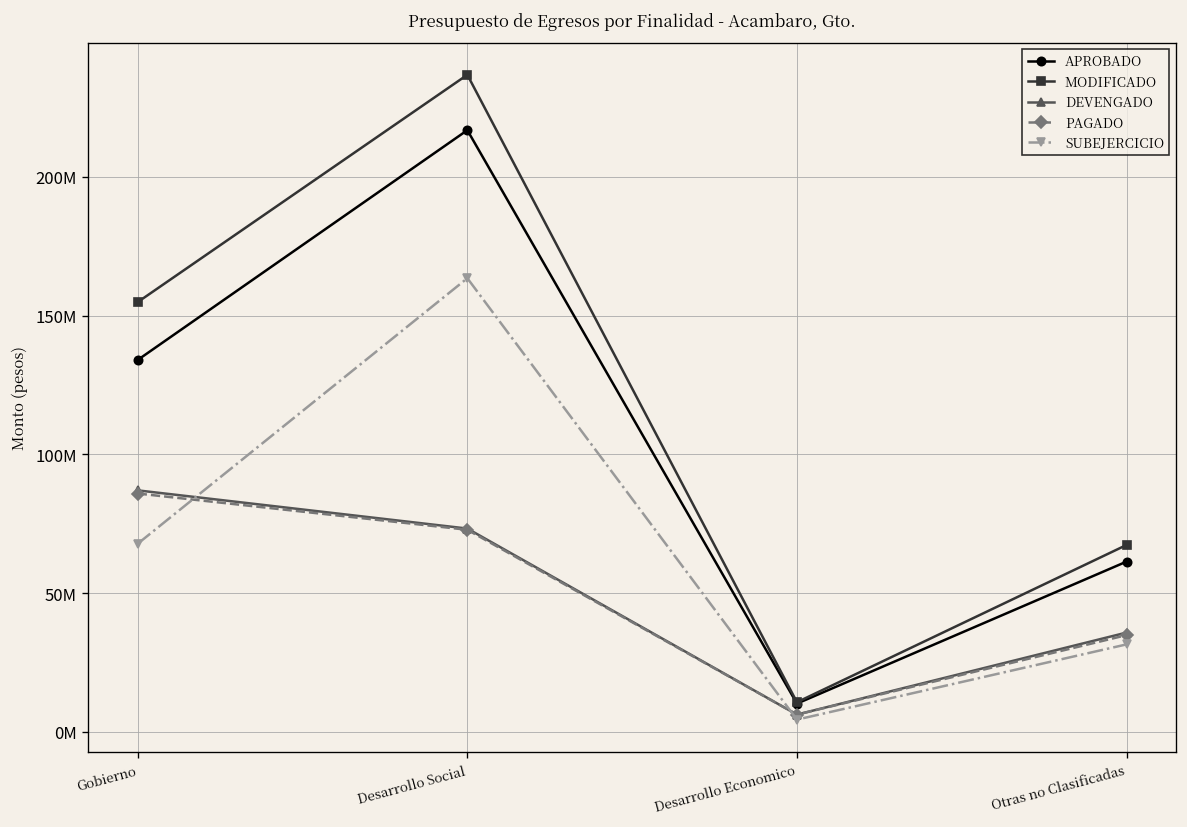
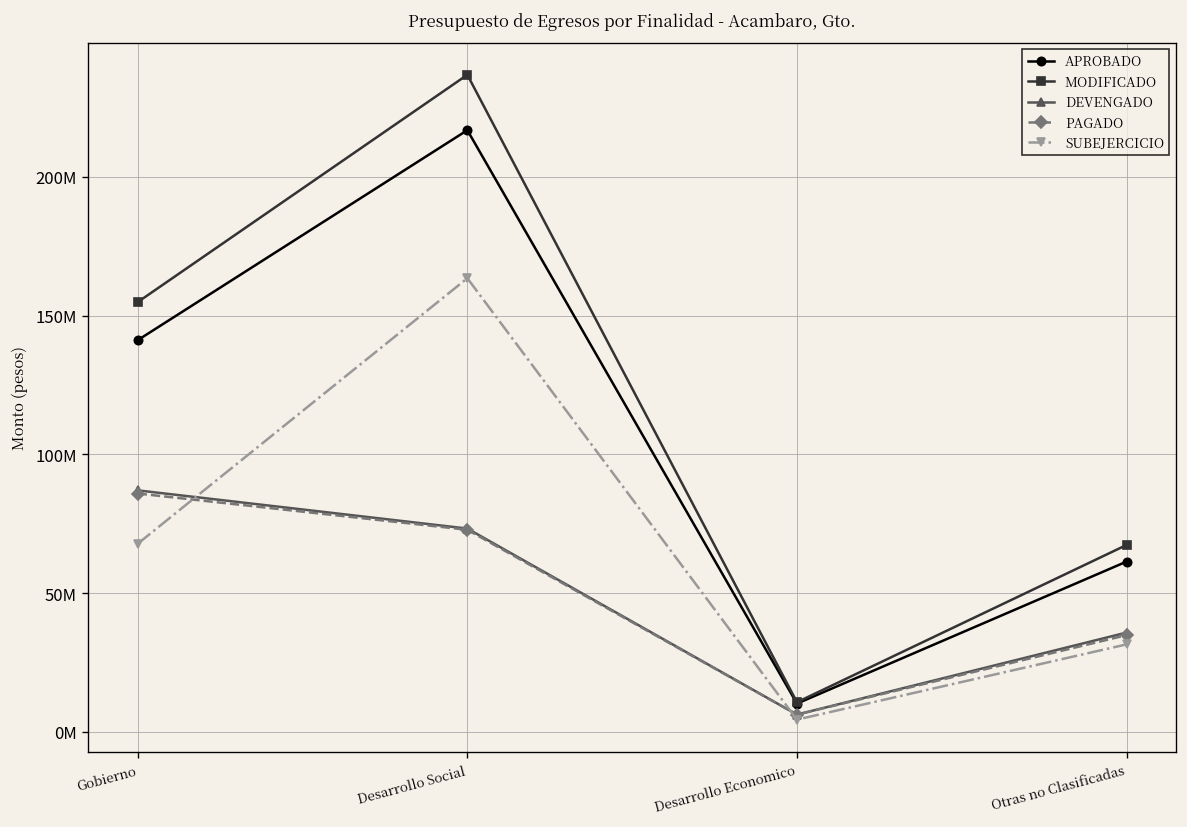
APROBADO, Gobierno: 134000000 -> 141000000
